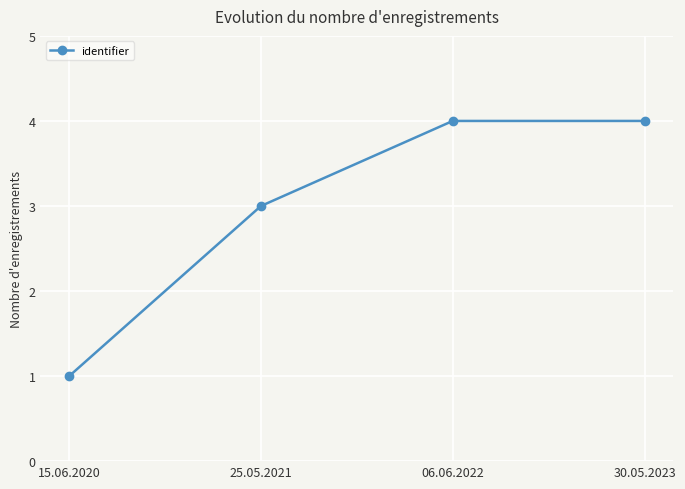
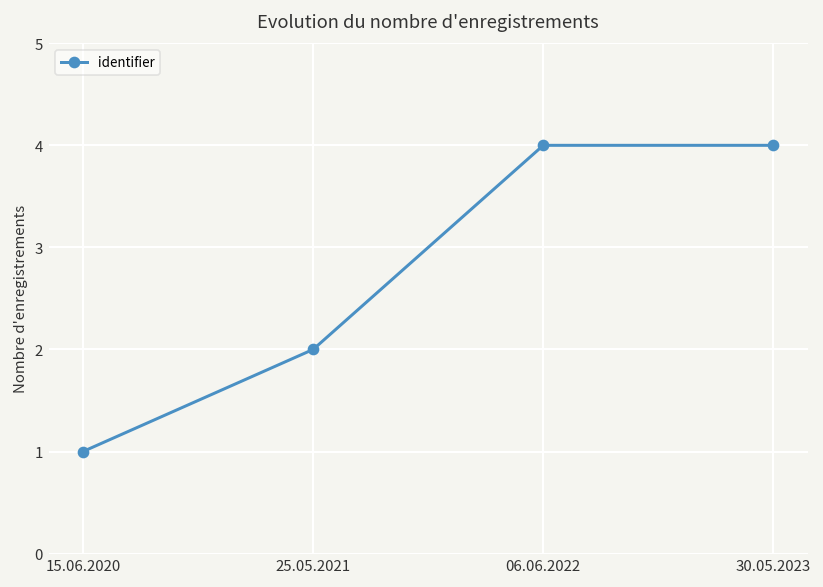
25.05.2021: 3 -> 2
